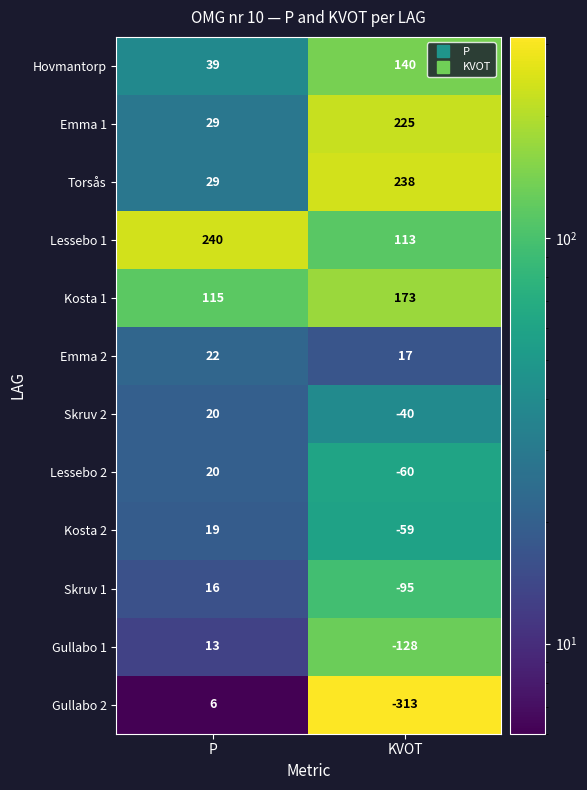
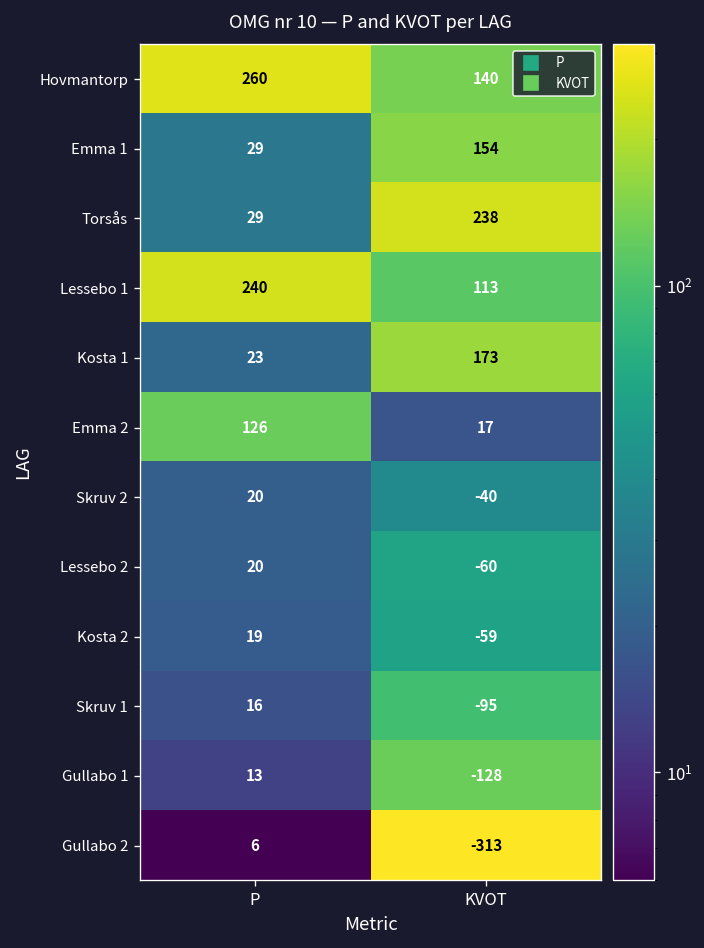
Hovmantorp, P: 39 -> 260
Emma 1, KVOT: 225 -> 154
Kosta 1, P: 115 -> 23
Emma 2, P: 22 -> 126
